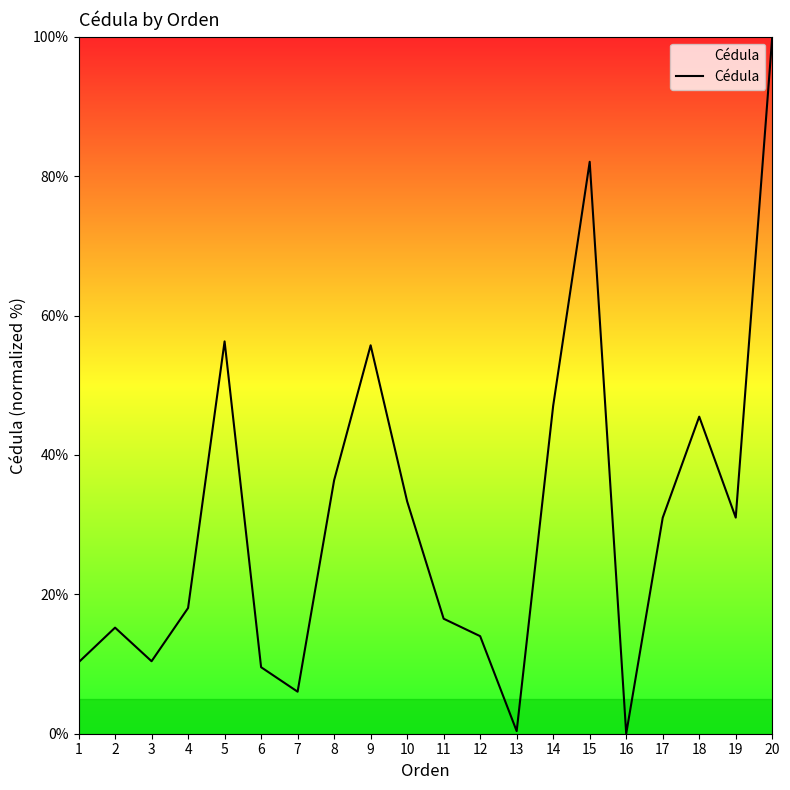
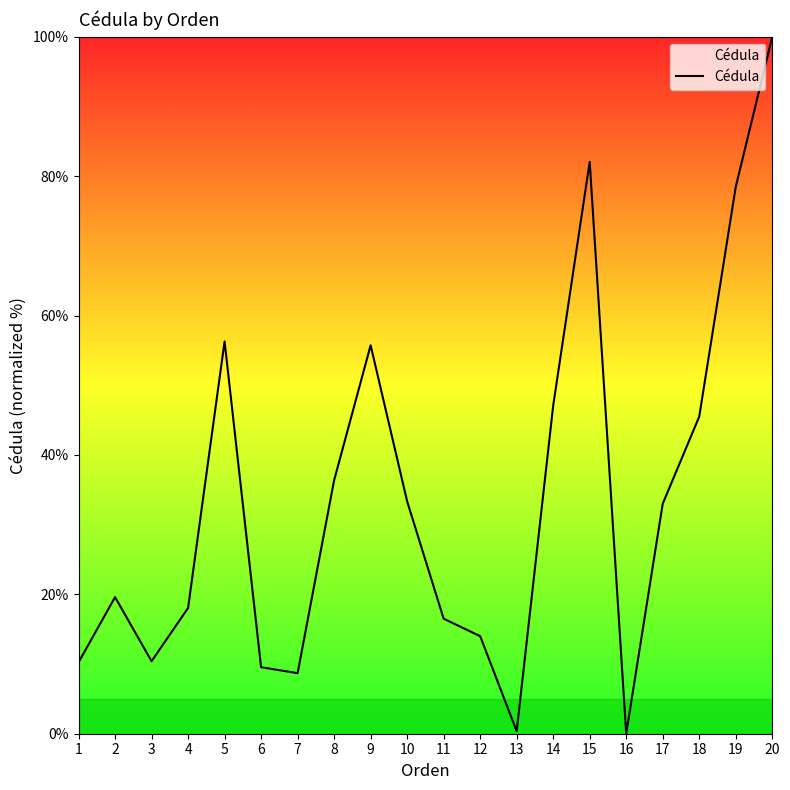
2: 15% -> 20%
7: 6% -> 9%
17: 31% -> 33%
19: 31% -> 78%
